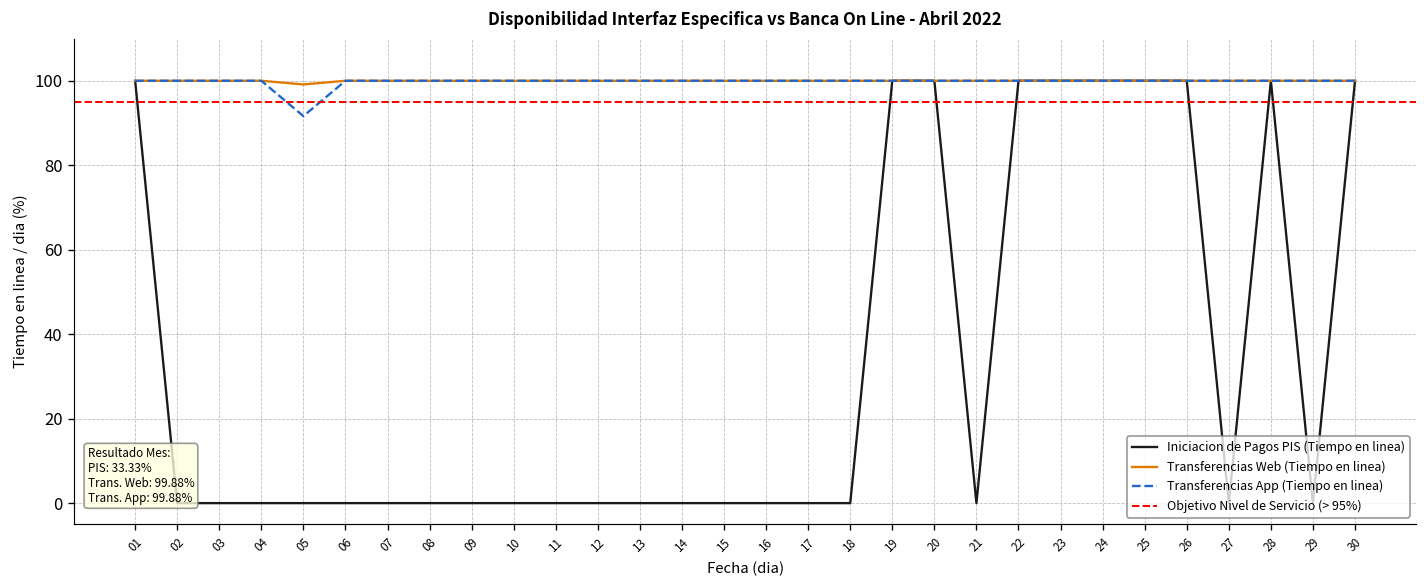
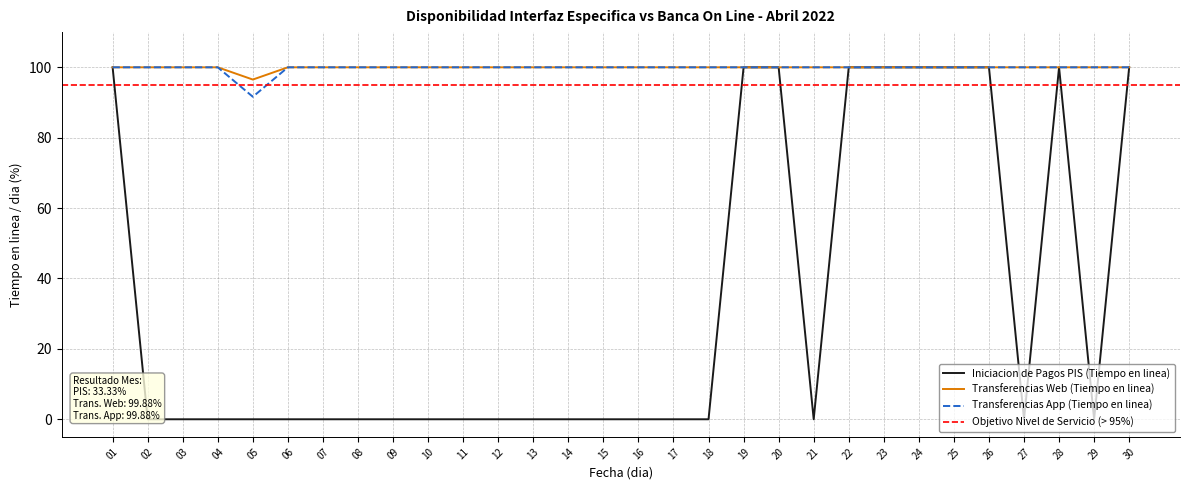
Transferencias Web (Tiempo en linea), 05: 99 -> 97
